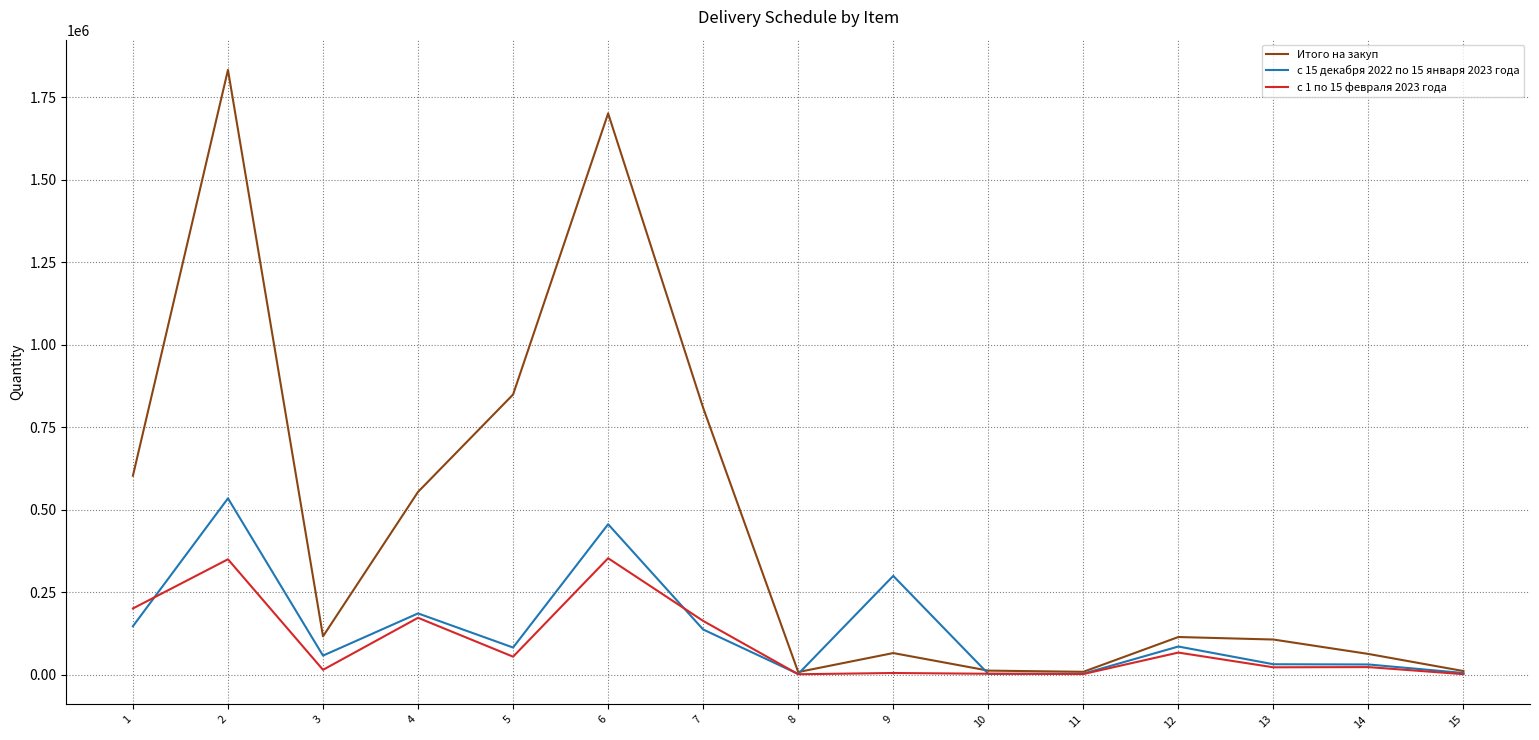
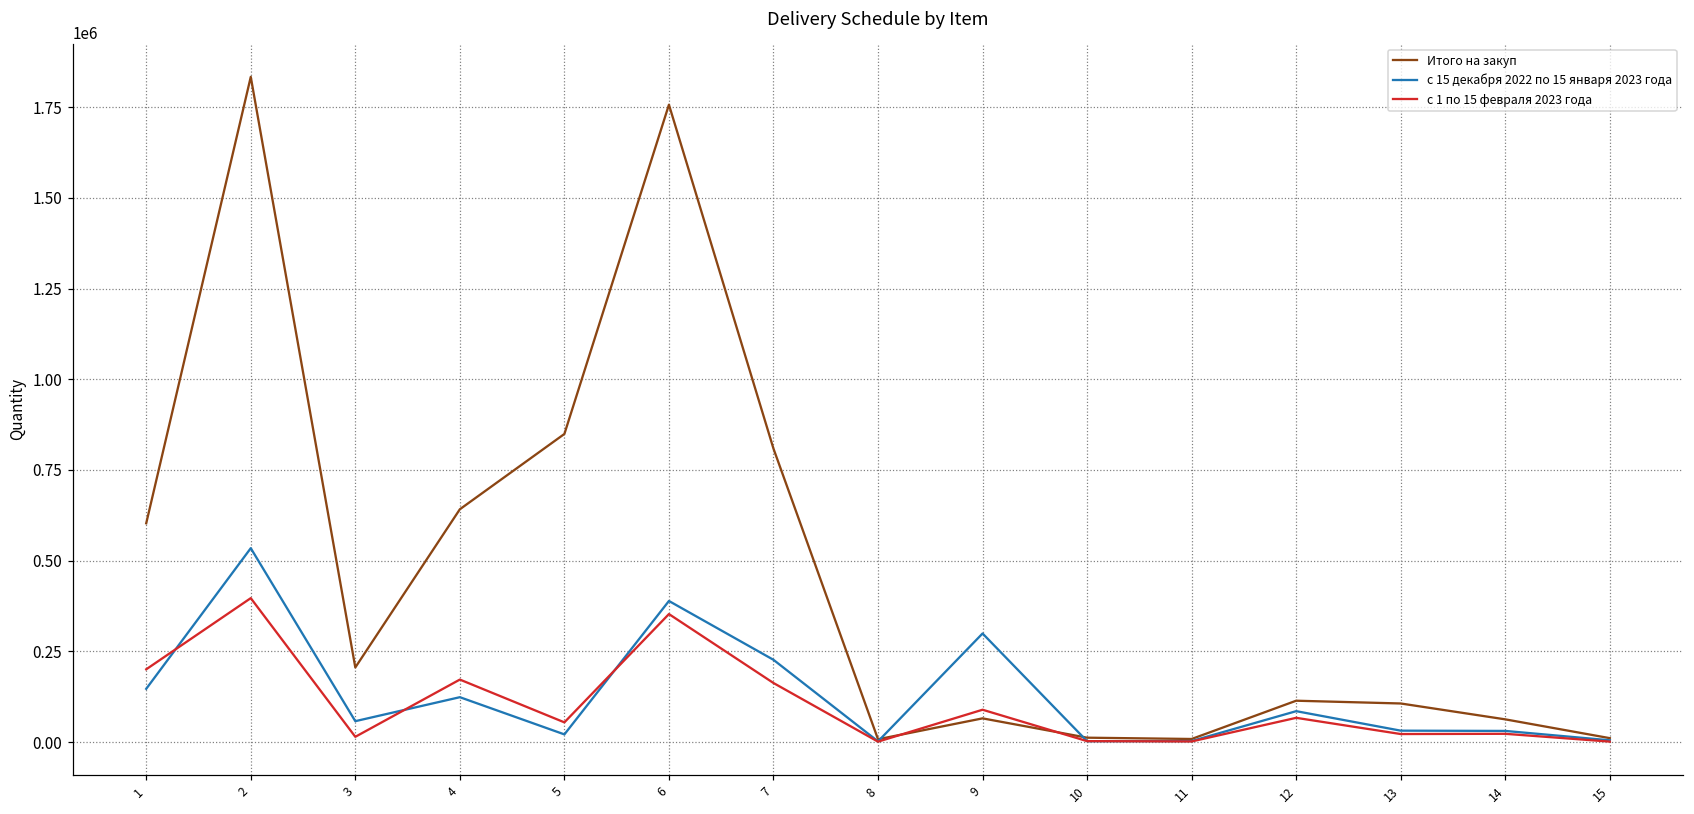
с 1 по 15 февраля 2023 года, 2: 350000 -> 400000
Итого на закуп, 3: 120000 -> 210000
Итого на закуп, 4: 550000 -> 640000
с 15 декабря 2022 по 15 января 2023 года, 4: 190000 -> 120000
с 15 декабря 2022 по 15 января 2023 года, 5: 80000 -> 20000
Итого на закуп, 6: 1700000 -> 1760000
с 15 декабря 2022 по 15 января 2023 года, 6: 460000 -> 390000
с 15 декабря 2022 по 15 января 2023 года, 7: 140000 -> 230000
с 1 по 15 февраля 2023 года, 9: 0 -> 90000
